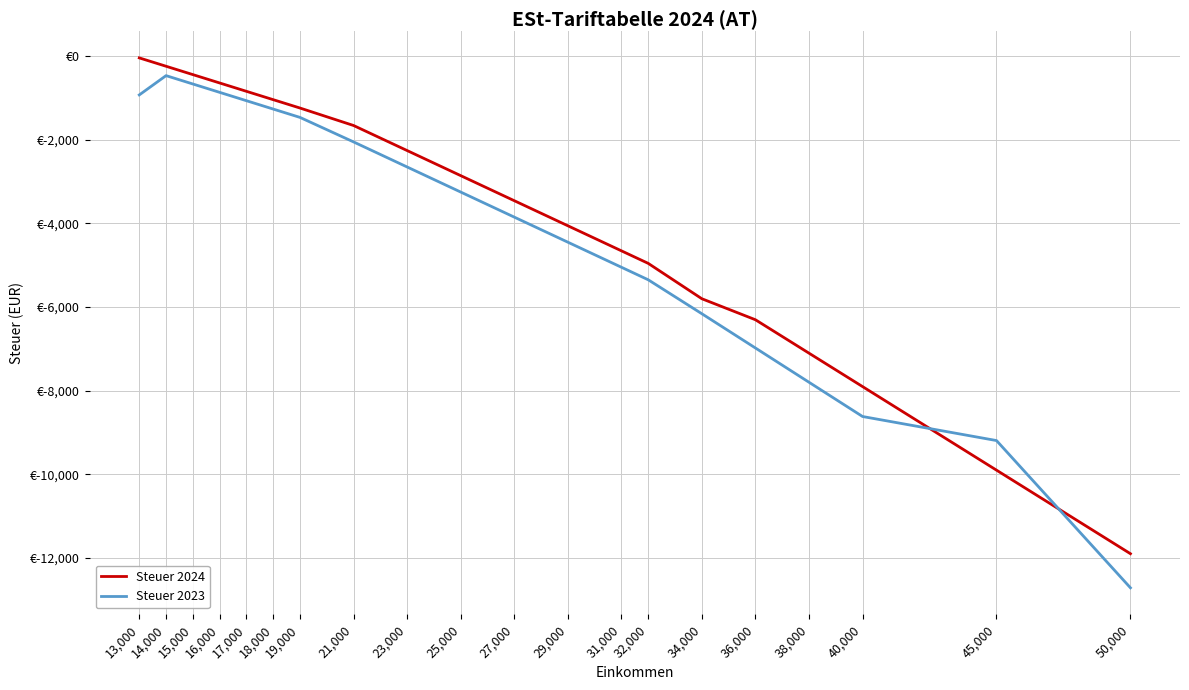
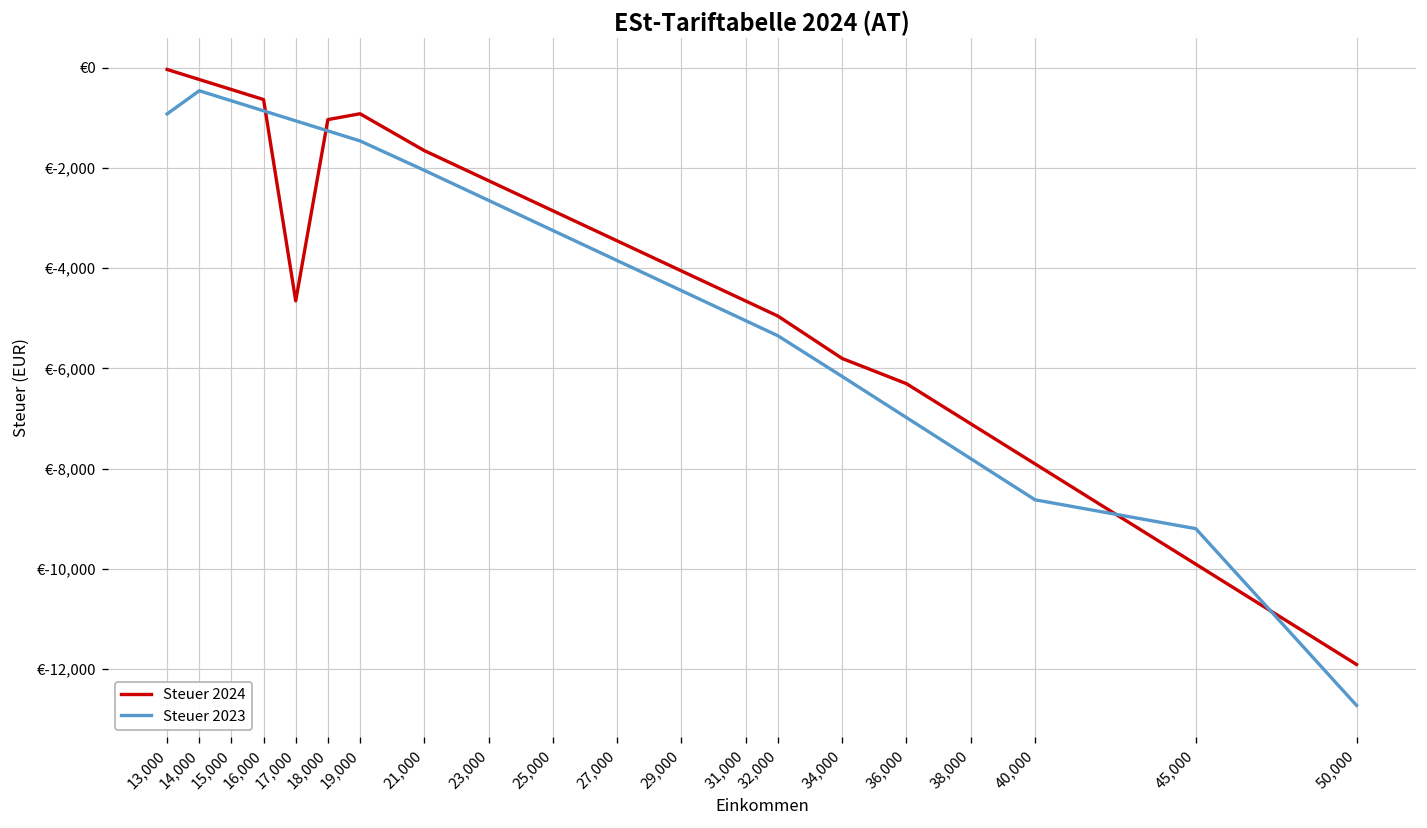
Steuer 2024, 17,000: €-800 -> €-4,700
Steuer 2024, 19,000: €-1,200 -> €-900
